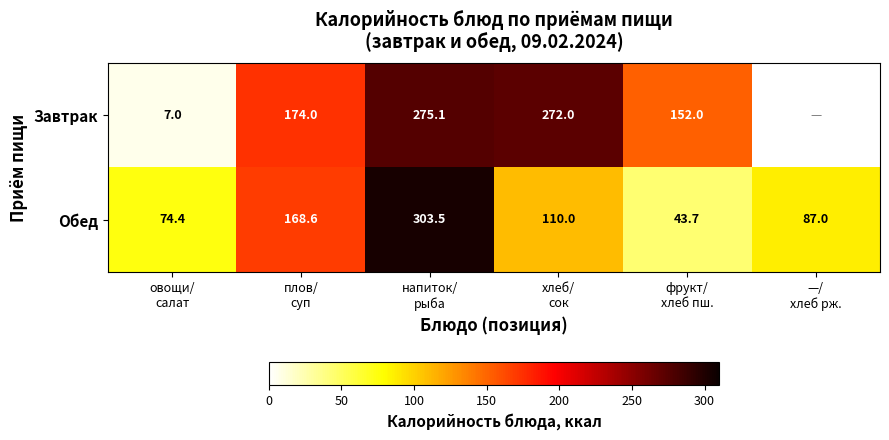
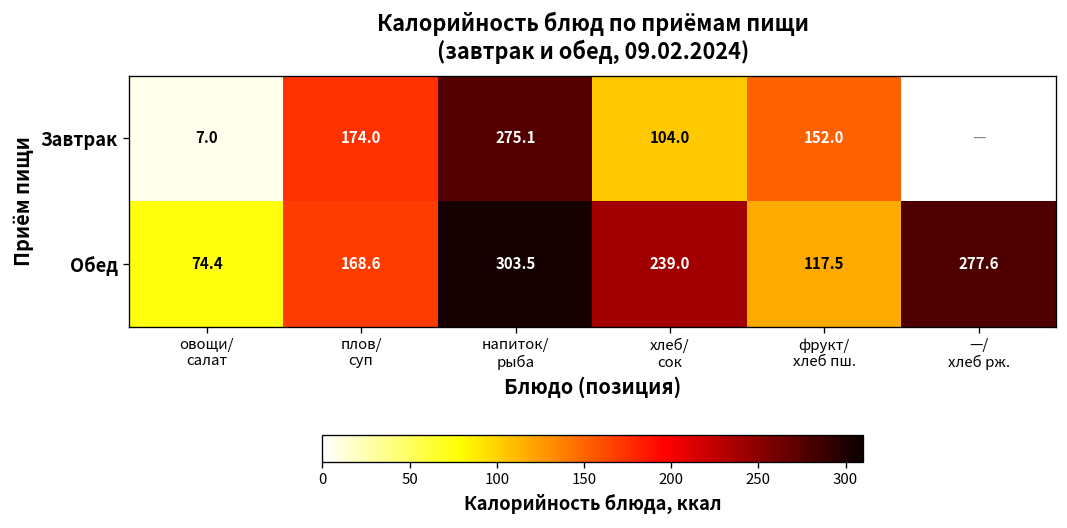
Завтрак, хлеб/ сок: 272.0 -> 104.0
Обед, хлеб/ сок: 110.0 -> 239.0
Обед, фрукт/ хлеб пш.: 43.7 -> 117.5
Обед, —/ хлеб рж.: 87.0 -> 277.6
